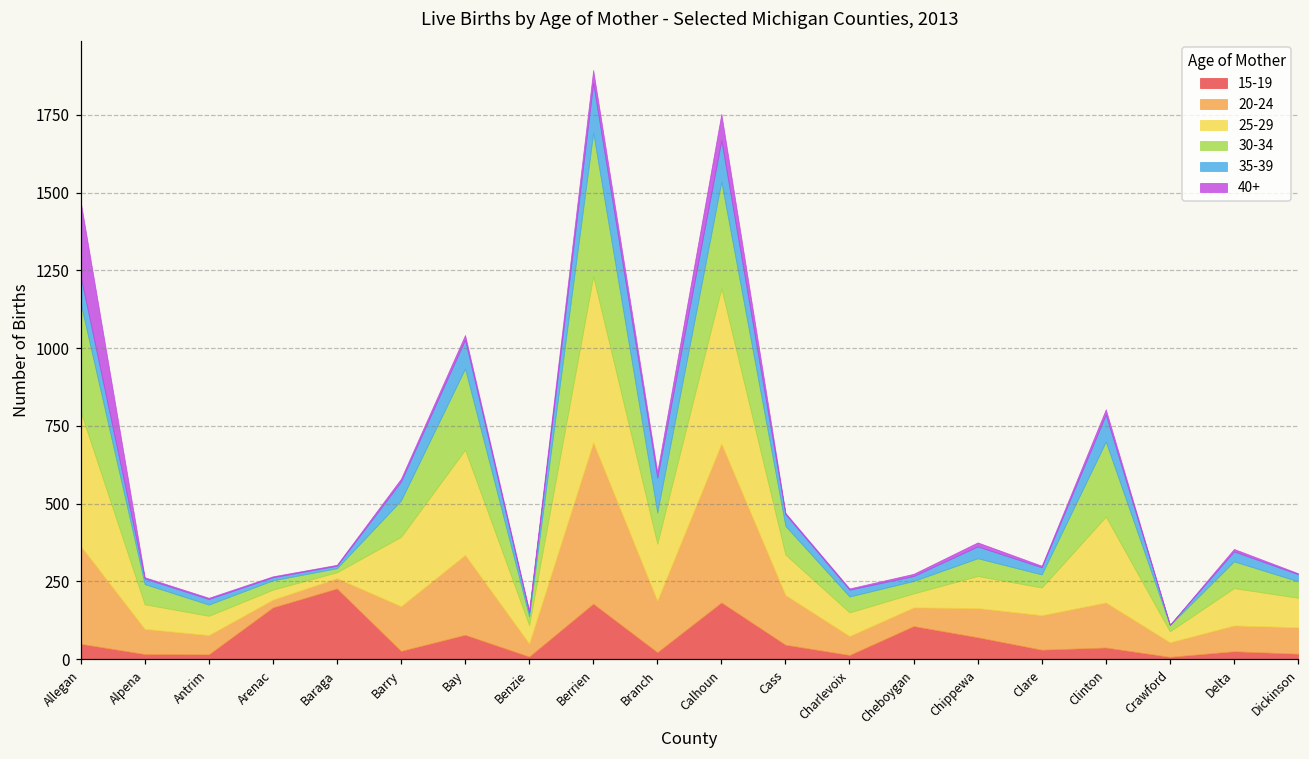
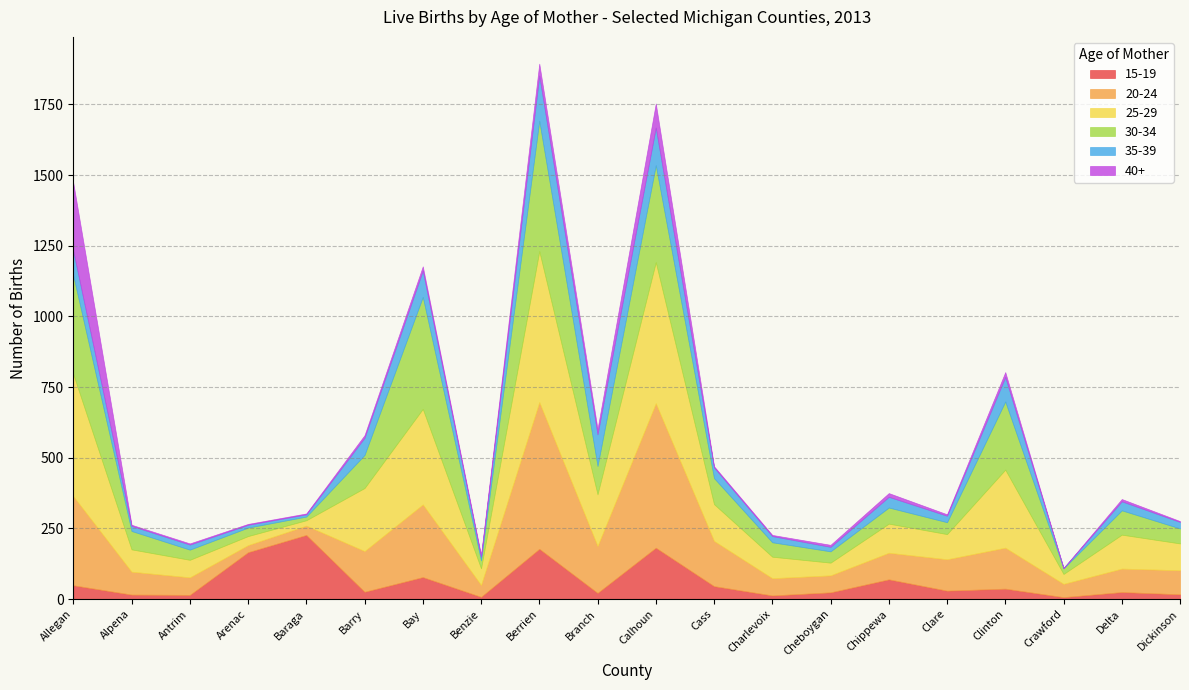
30-34, Bay: 260 -> 400
15-19, Cheboygan: 110 -> 20
